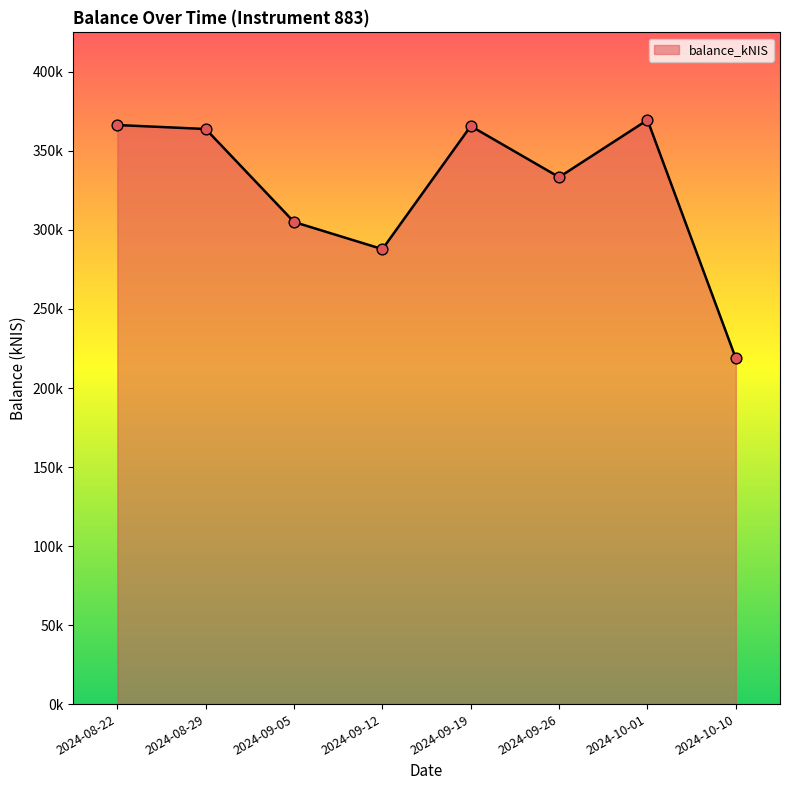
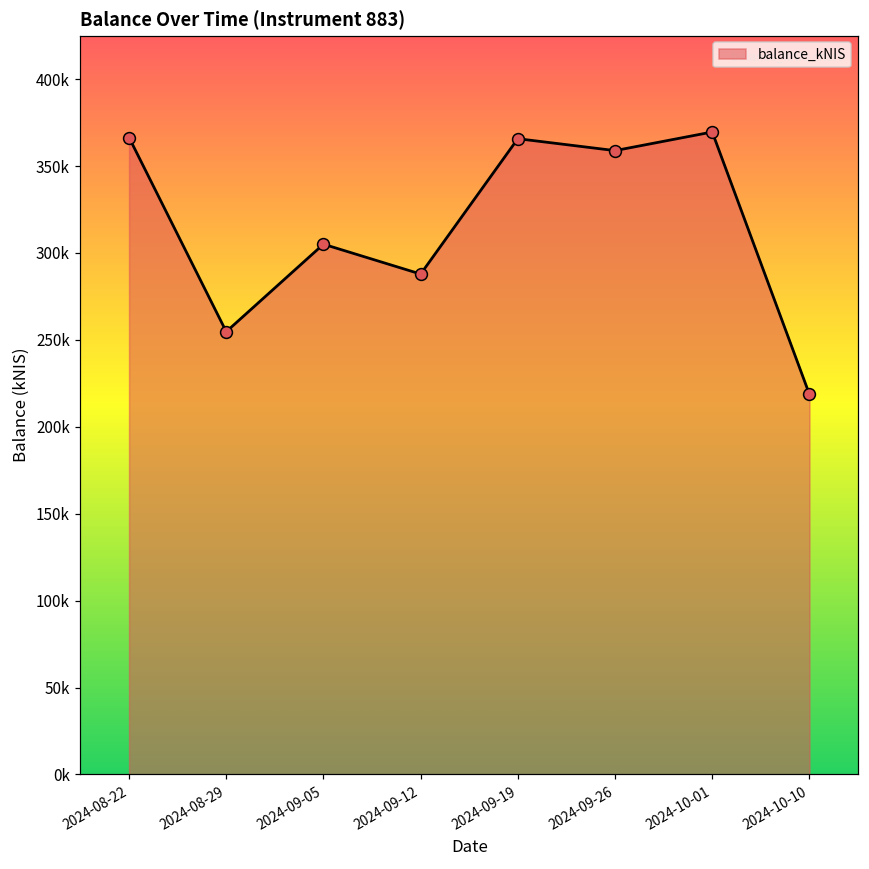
2024-08-29: 364000 -> 255000
2024-09-26: 333000 -> 359000
